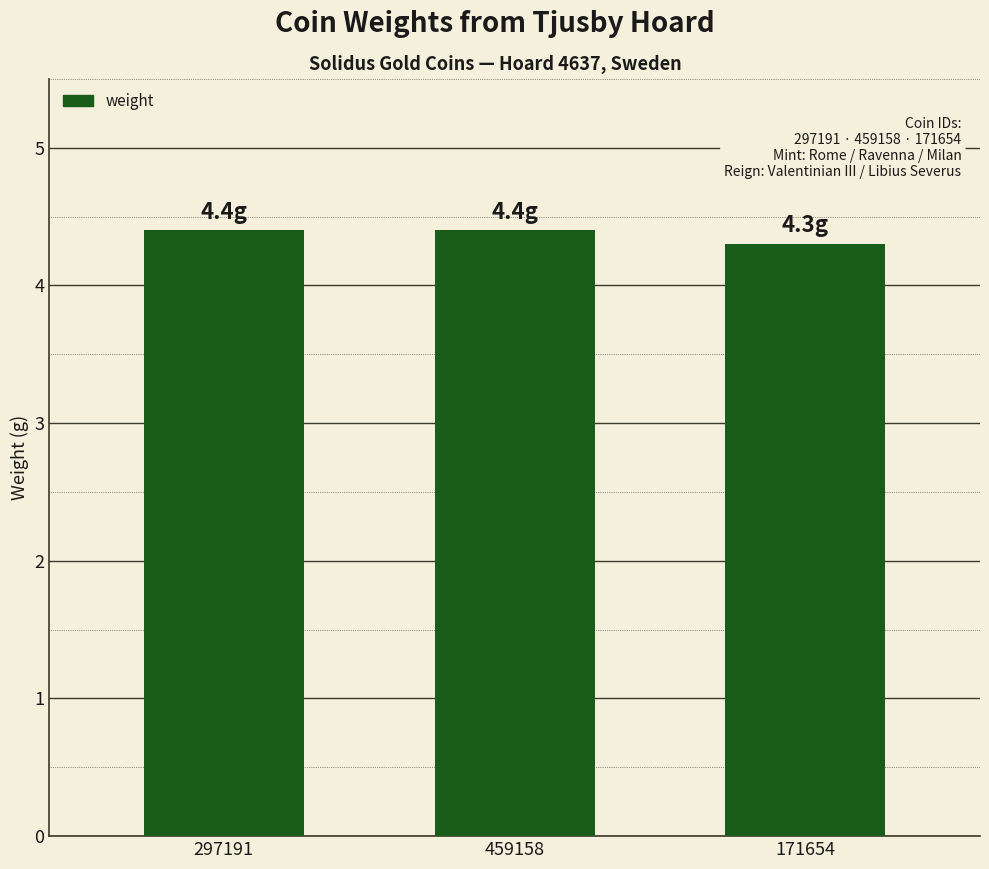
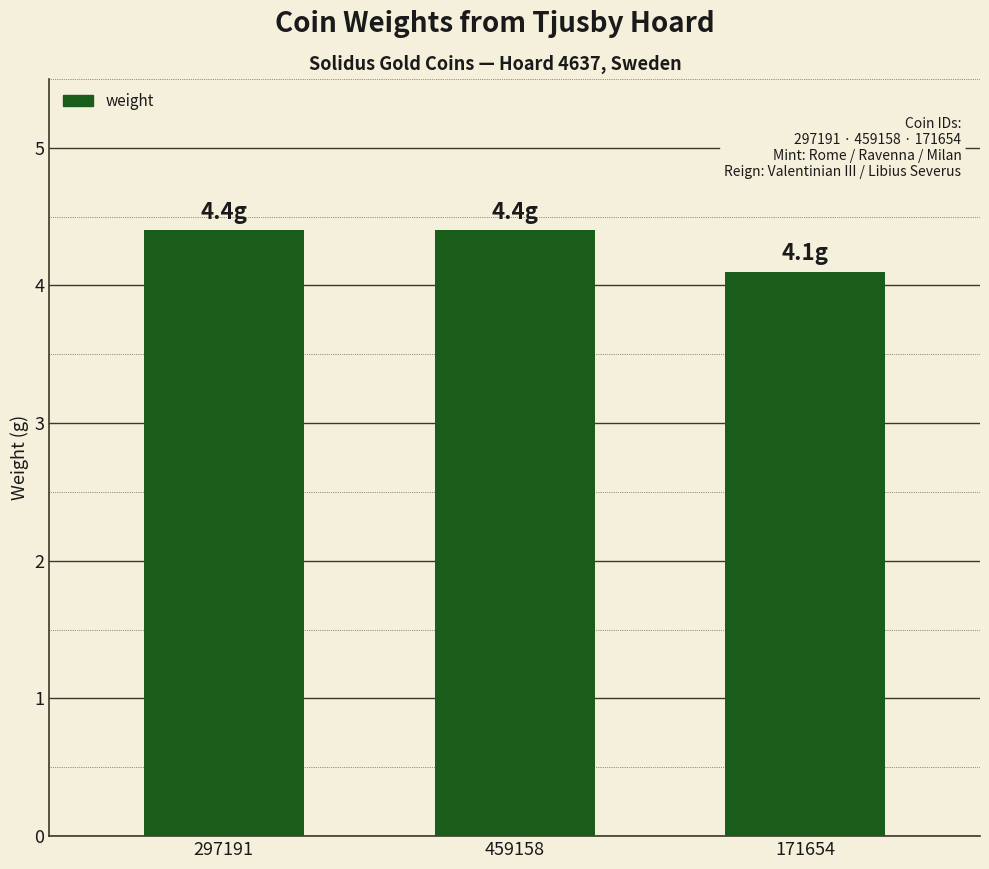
171654: 4.3g -> 4.1g
